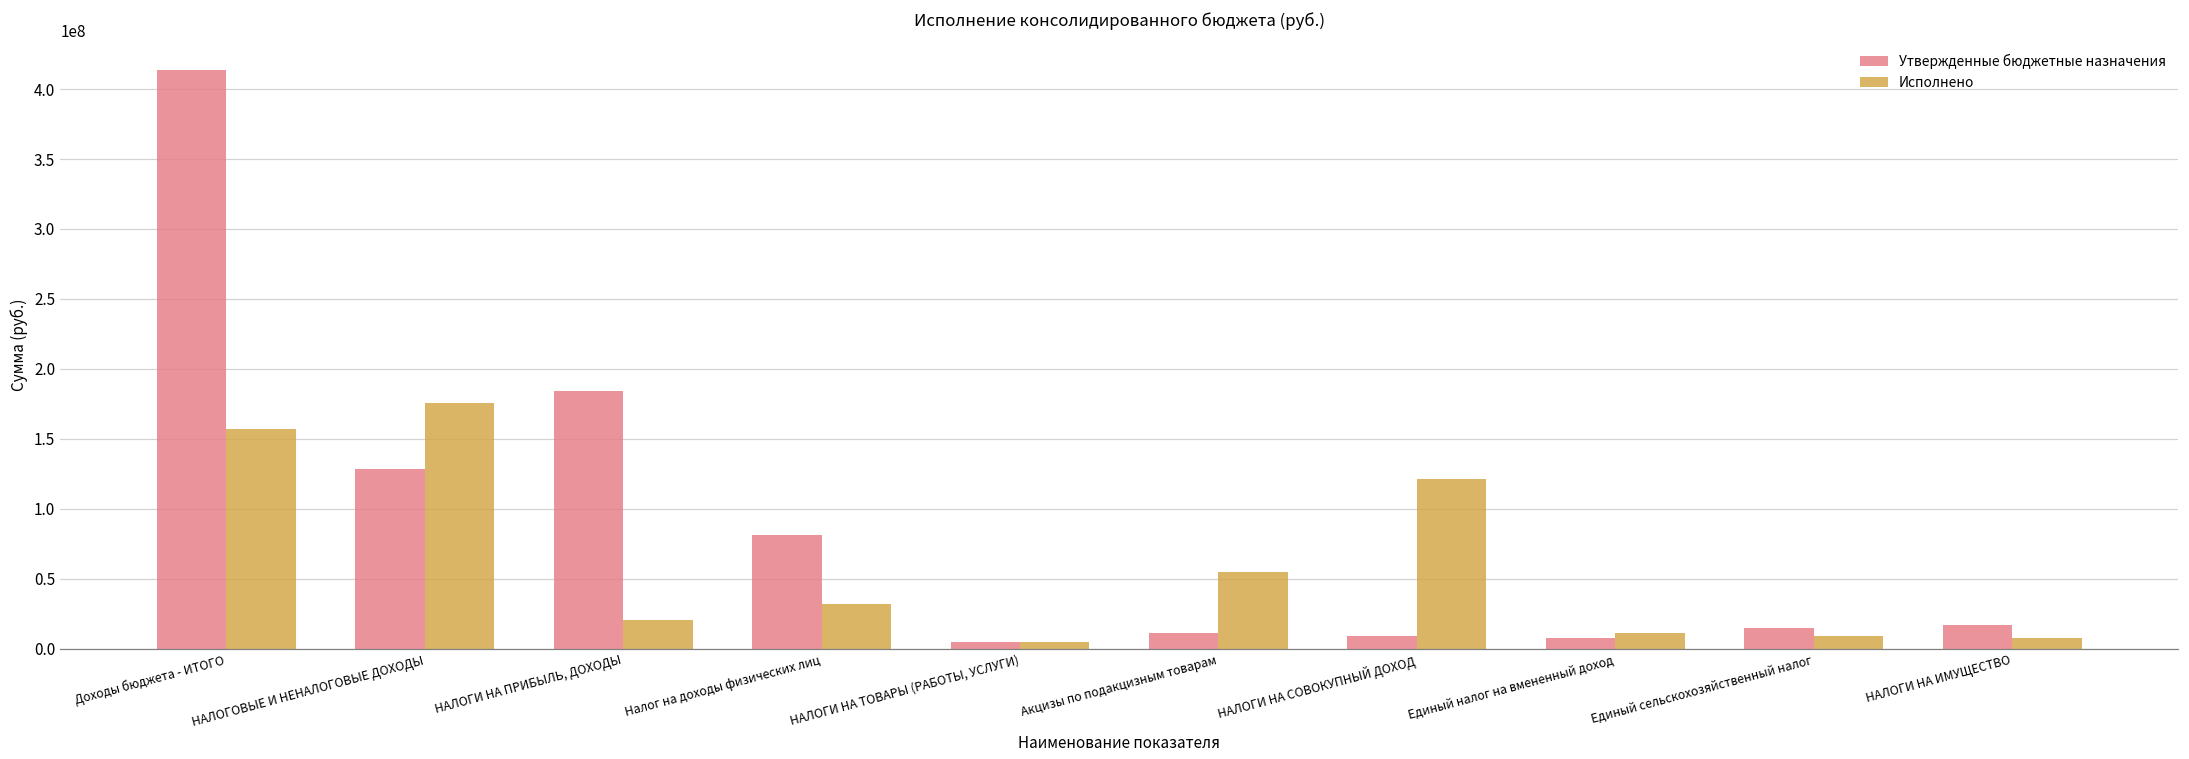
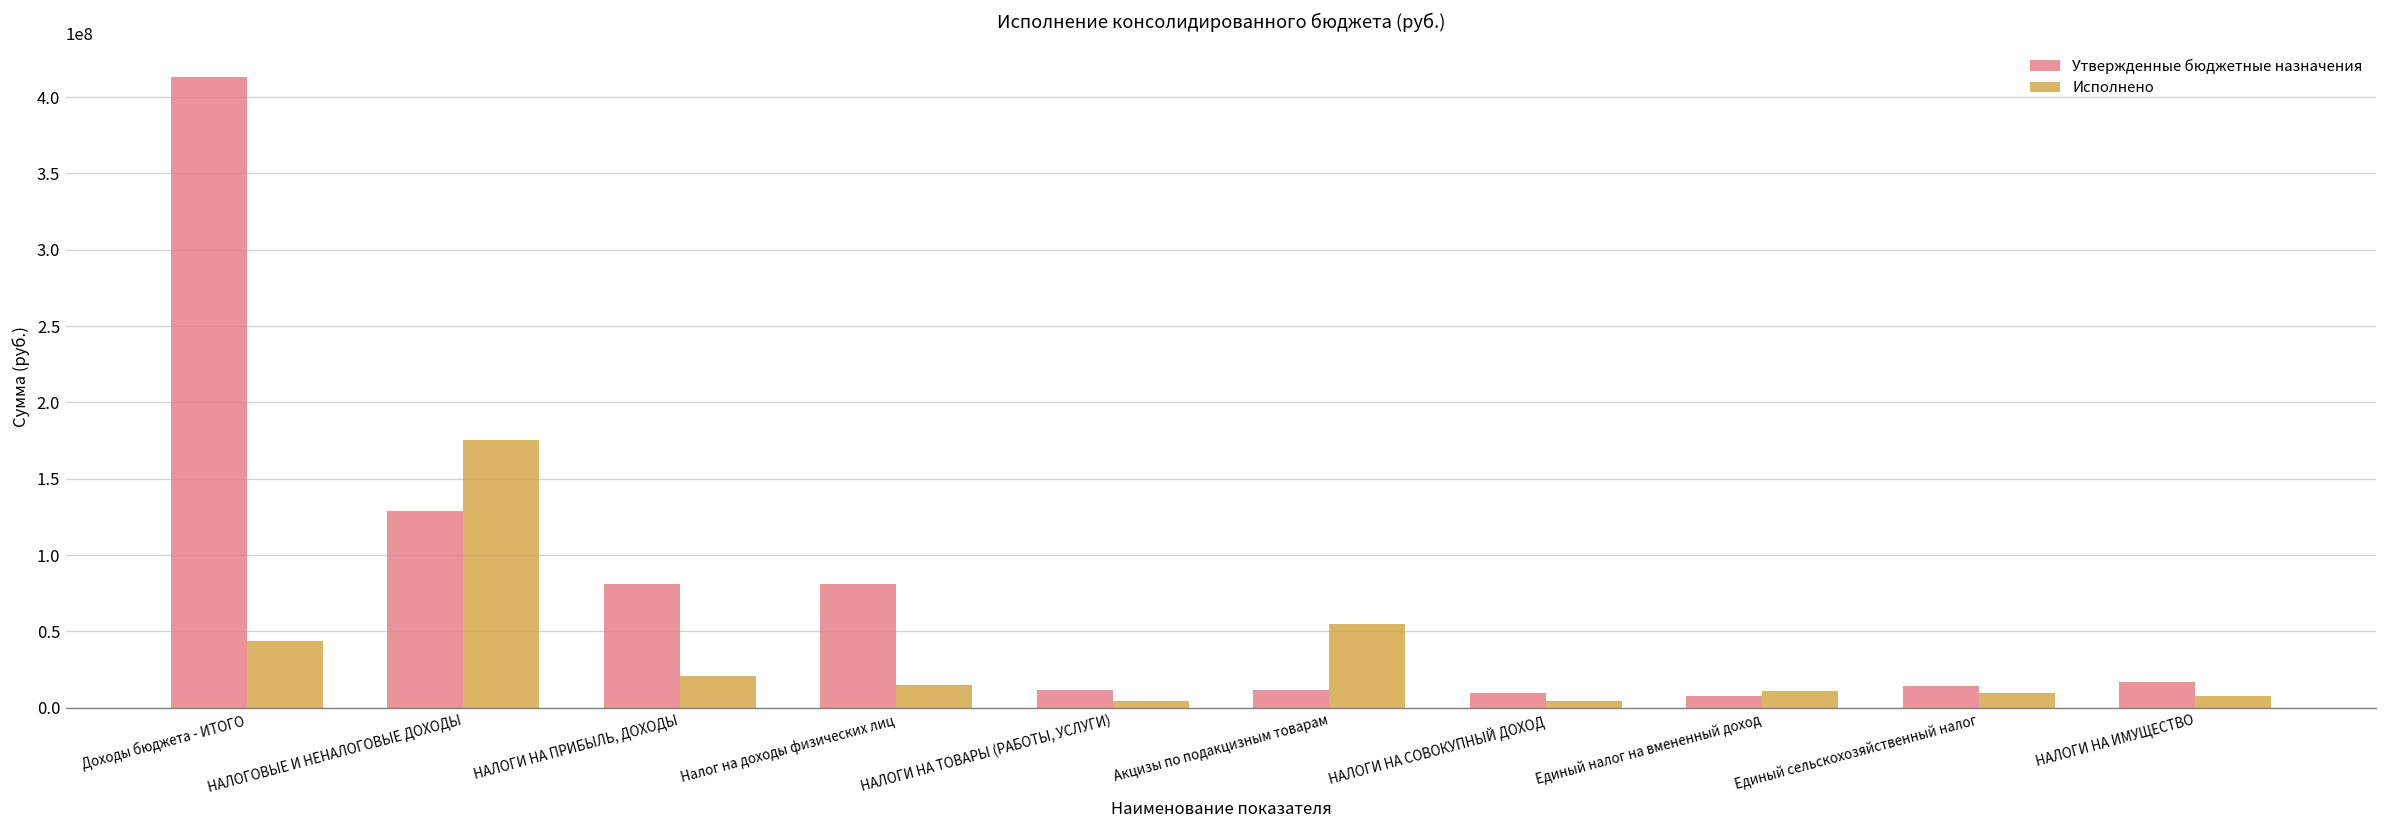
Исполнено, Доходы бюджета - ИТОГО: 157000000 -> 44000000
Утвержденные бюджетные назначения, НАЛОГИ НА ПРИБЫЛЬ, ДОХОДЫ: 184000000 -> 81000000
Исполнено, Налог на доходы физических лиц: 32000000 -> 15000000
Утвержденные бюджетные назначения, НАЛОГИ НА ТОВАРЫ (РАБОТЫ, УСЛУГИ): 5000000 -> 12000000
Исполнено, НАЛОГИ НА СОВОКУПНЫЙ ДОХОД: 121000000 -> 5000000
